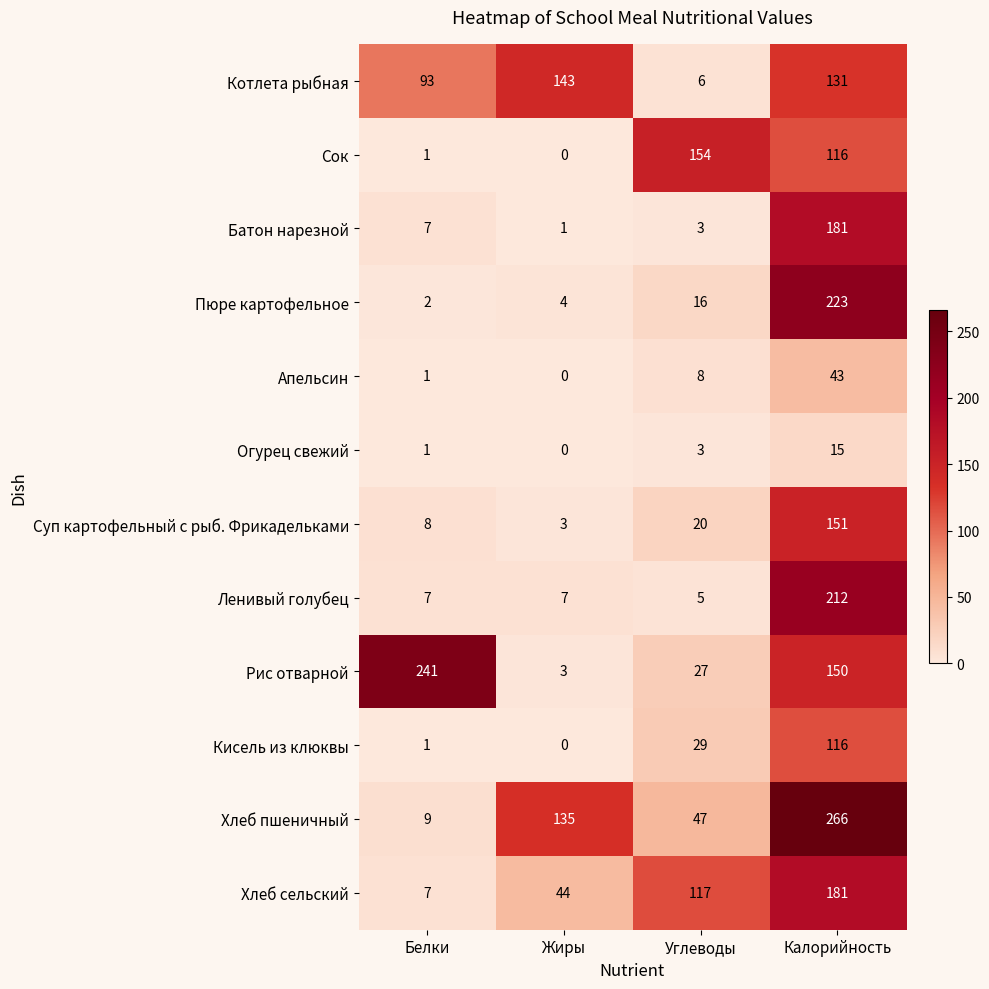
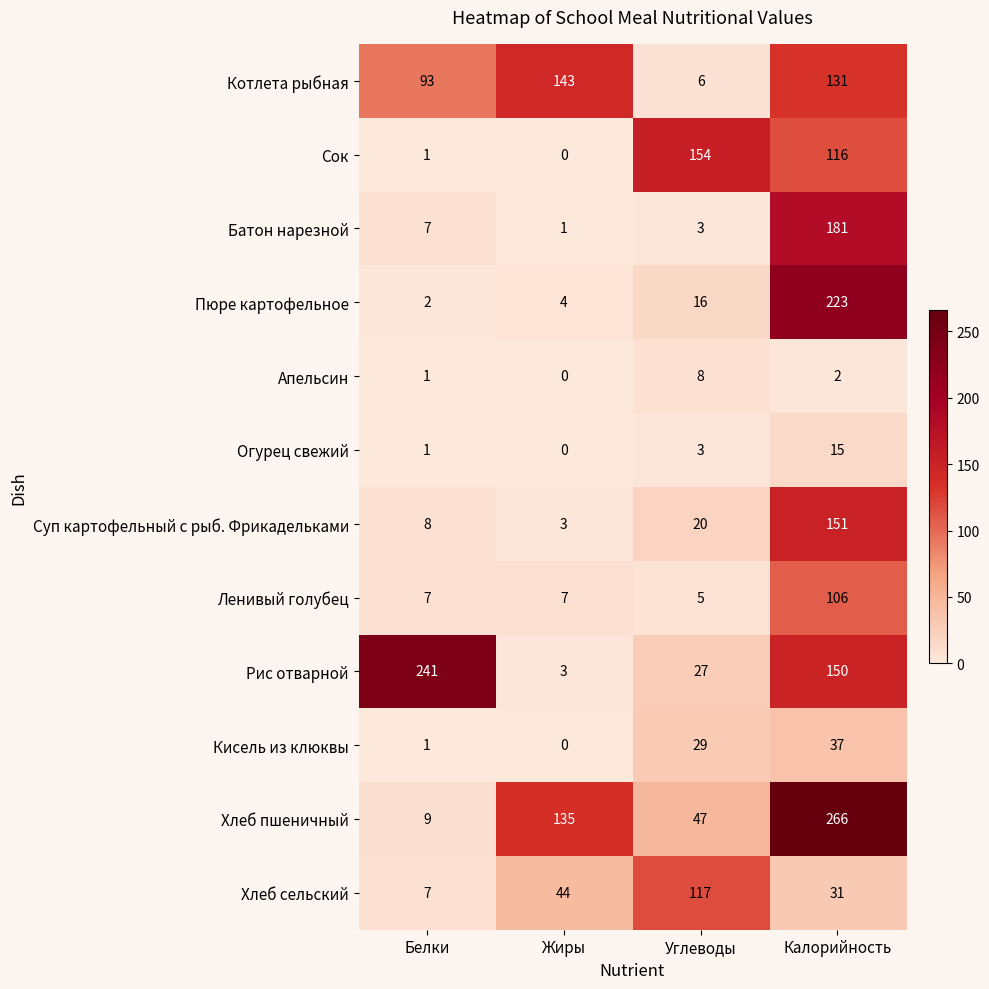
Апельсин, Калорийность: 43 -> 2
Ленивый голубец, Калорийность: 212 -> 106
Кисель из клюквы, Калорийность: 116 -> 37
Хлеб сельский, Калорийность: 181 -> 31
